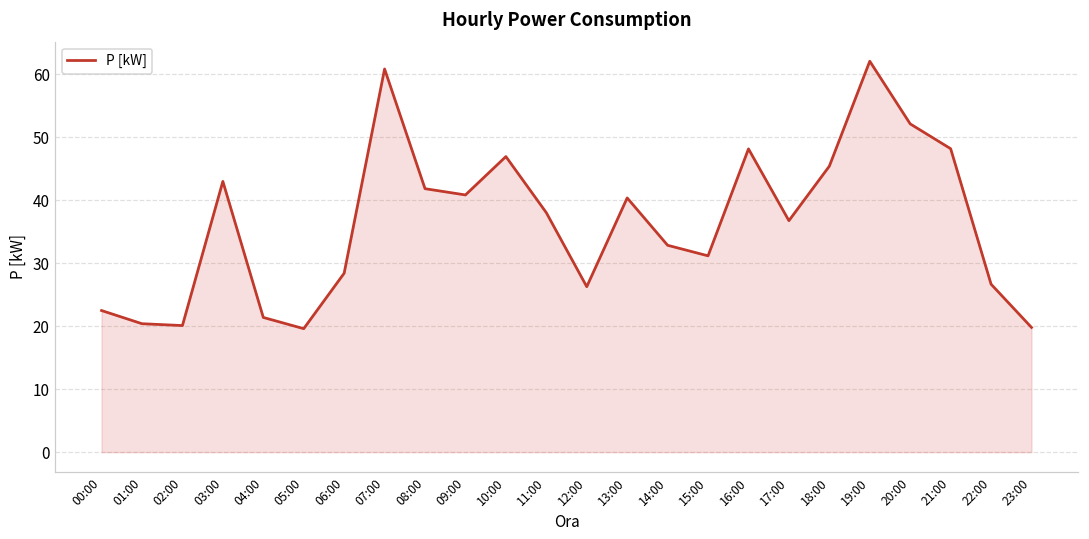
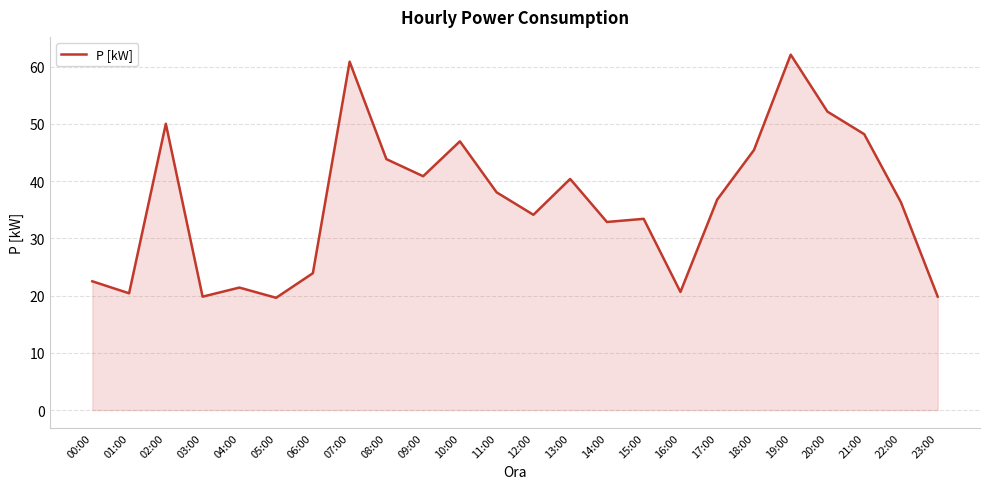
02:00: 20 -> 50
03:00: 43 -> 20
06:00: 28 -> 24
08:00: 42 -> 44
12:00: 26 -> 34
15:00: 31 -> 33
16:00: 48 -> 21
22:00: 27 -> 36
